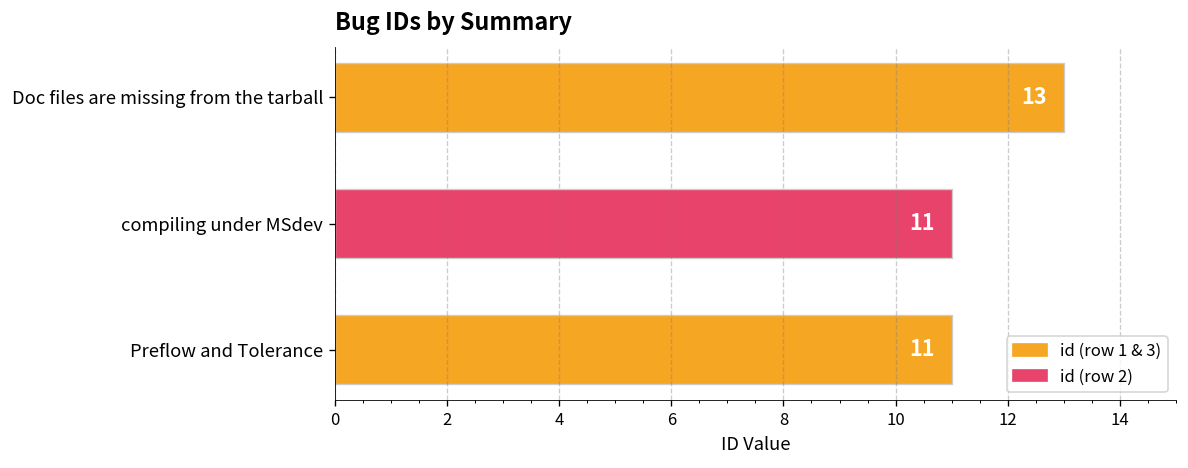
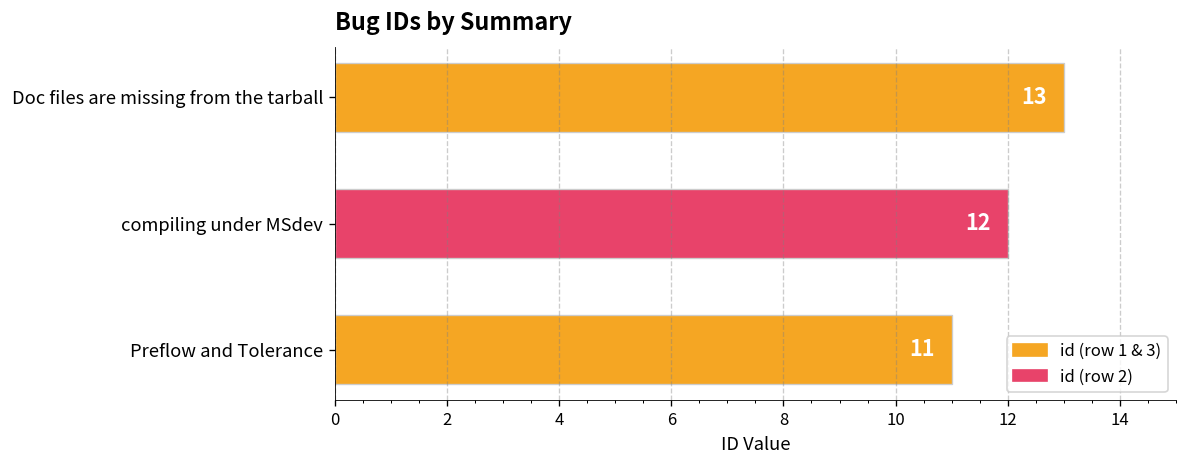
compiling under MSdev: 11 -> 12
